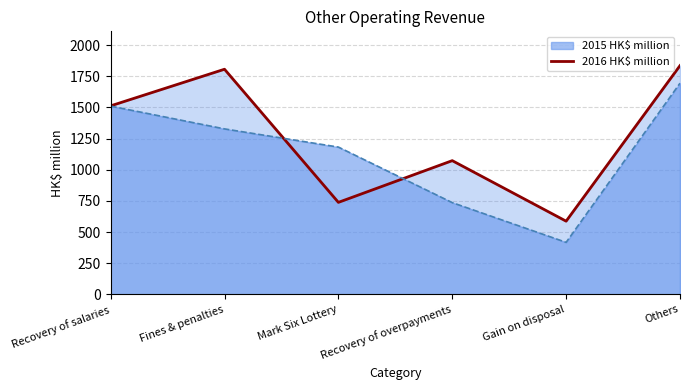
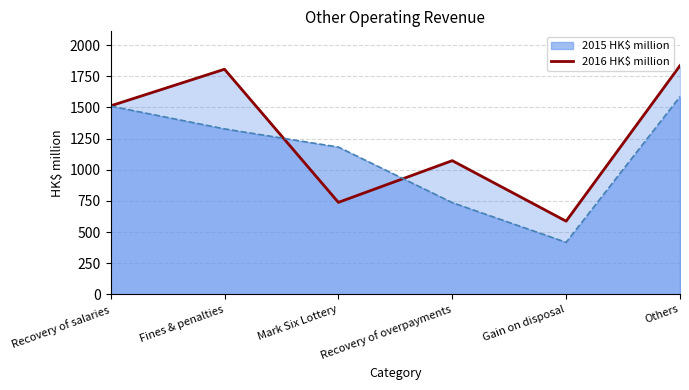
2015 HK$ million, Others: 1700 -> 1590
